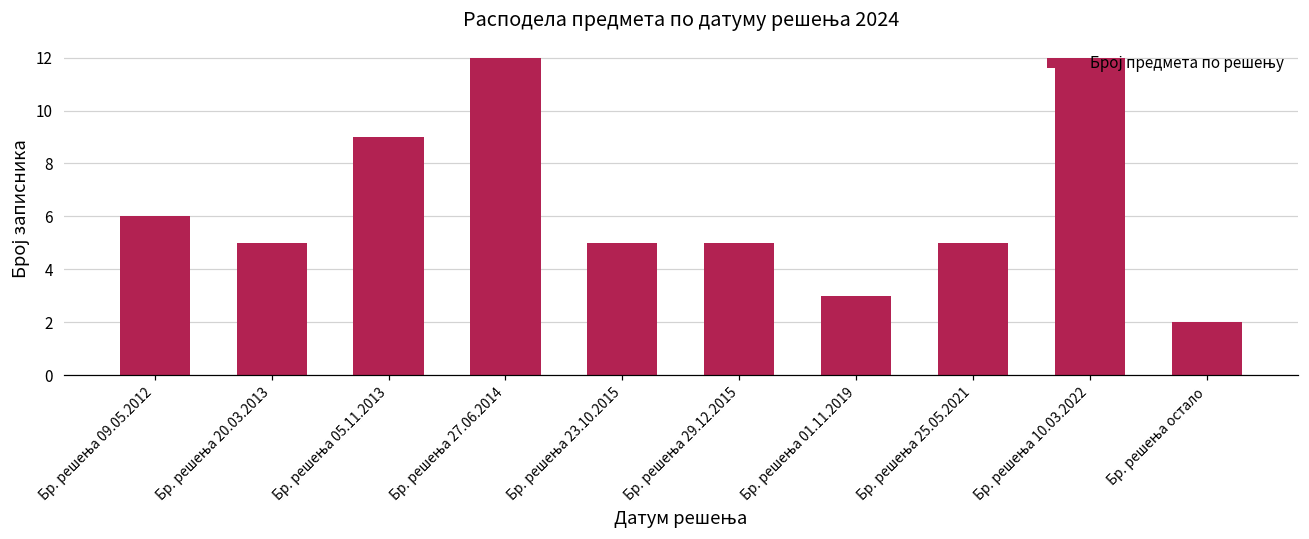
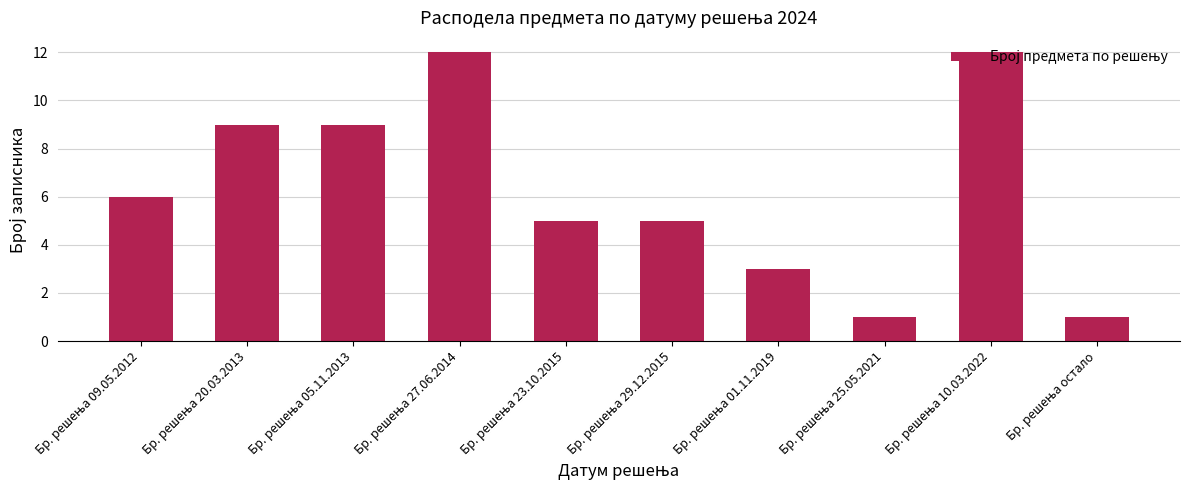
Бр. решења 20.03.2013: 5 -> 9
Бр. решења 25.05.2021: 5 -> 1
Бр. решења остало: 2 -> 1
